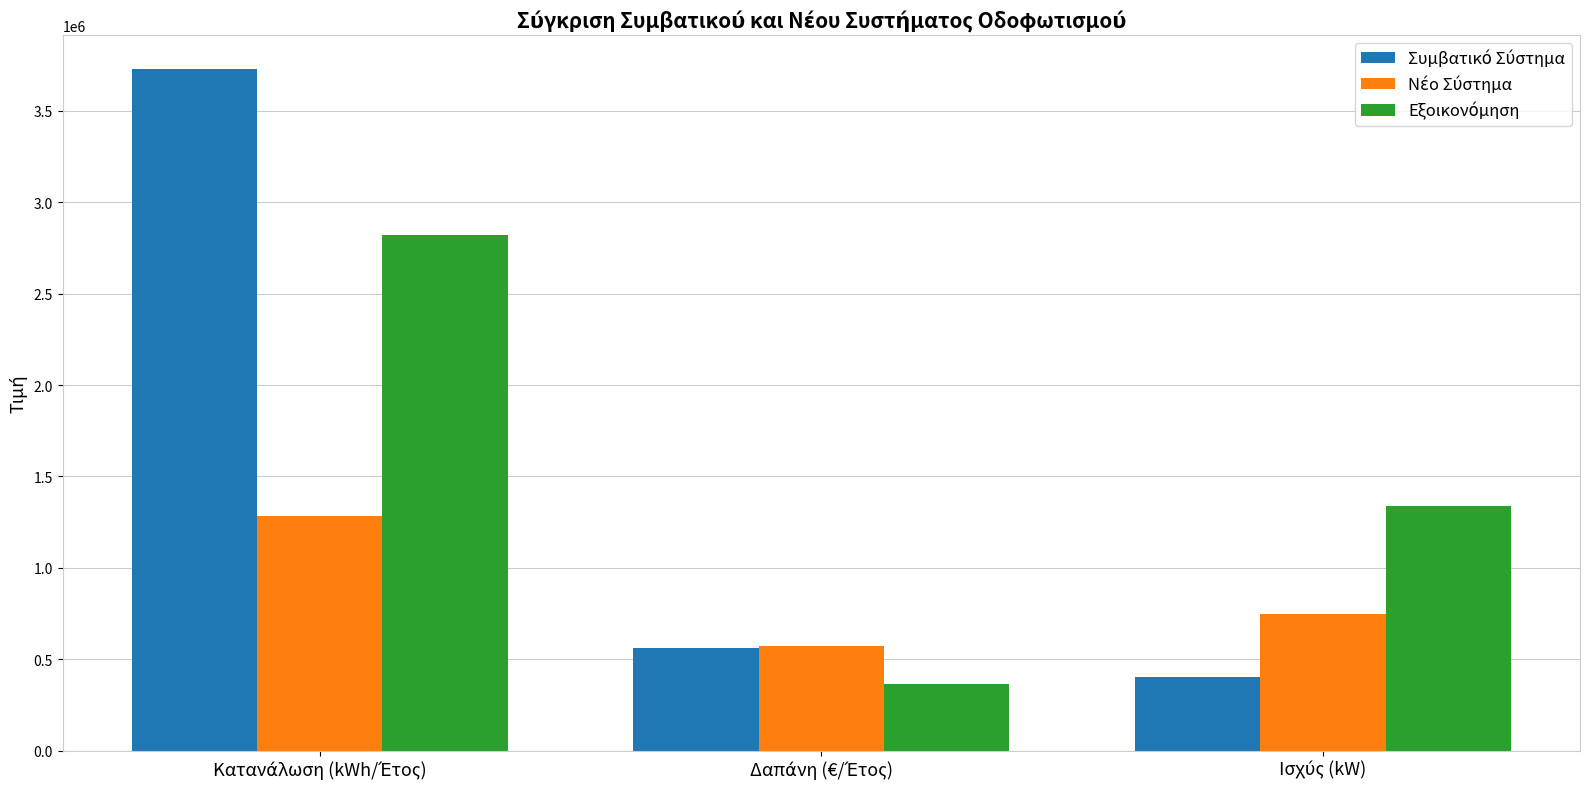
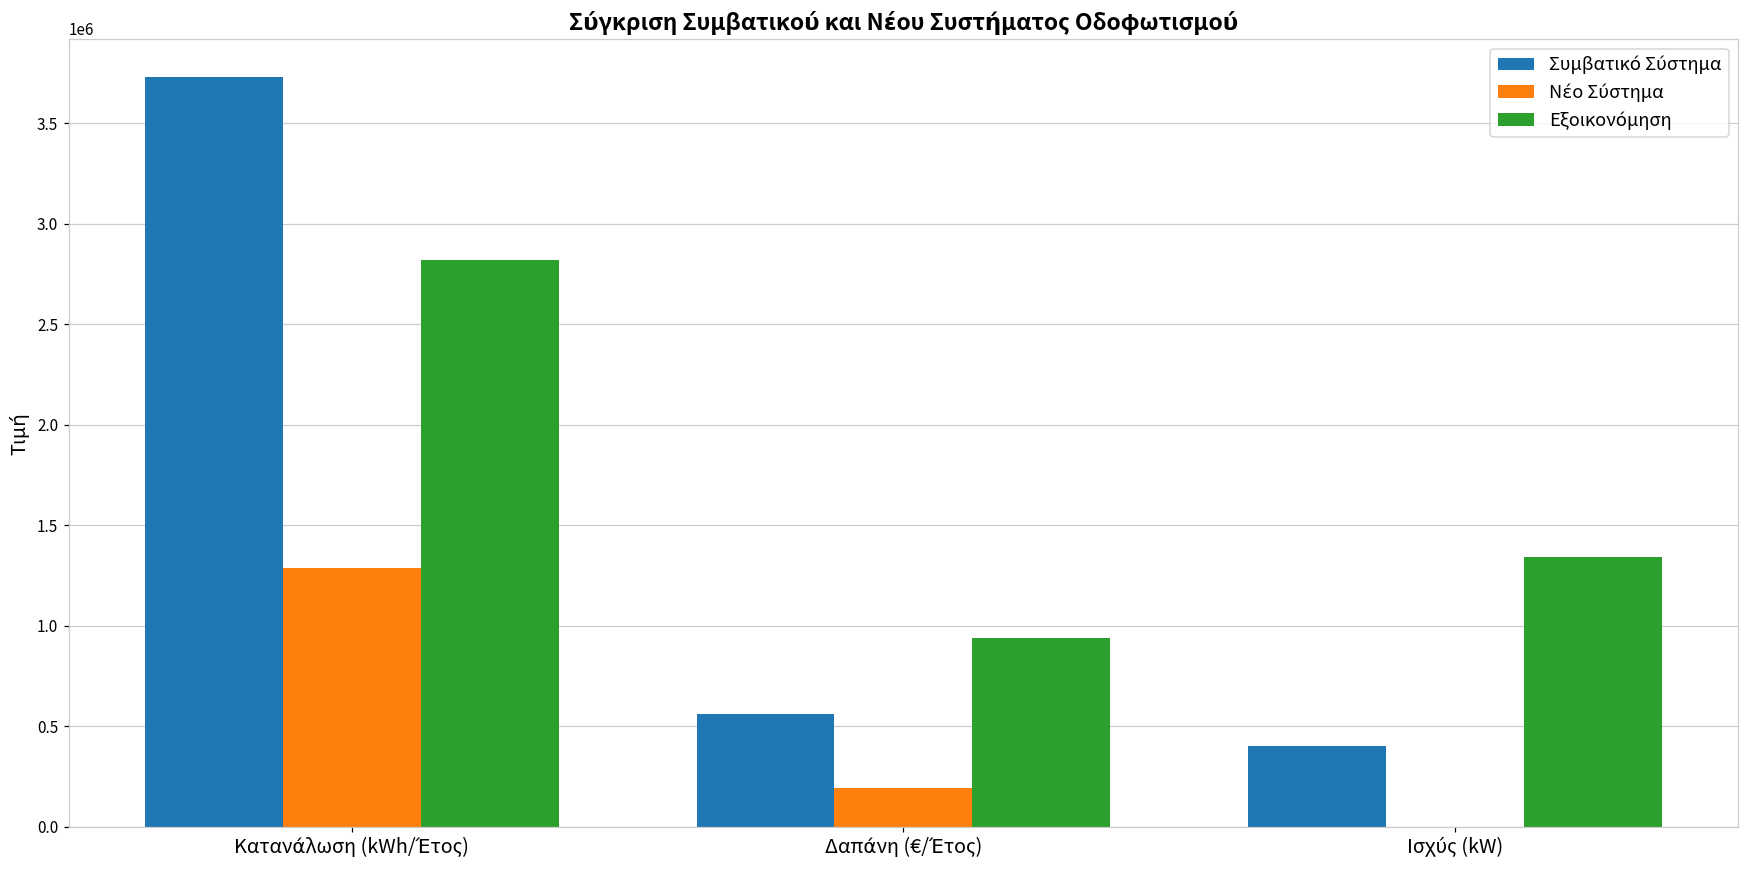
Νέο Σύστημα, Δαπάνη (€/Έτος): 570000 -> 190000
Εξοικονόμηση, Δαπάνη (€/Έτος): 370000 -> 940000
Νέο Σύστημα, Ισχύς (kW): 750000 -> 0
